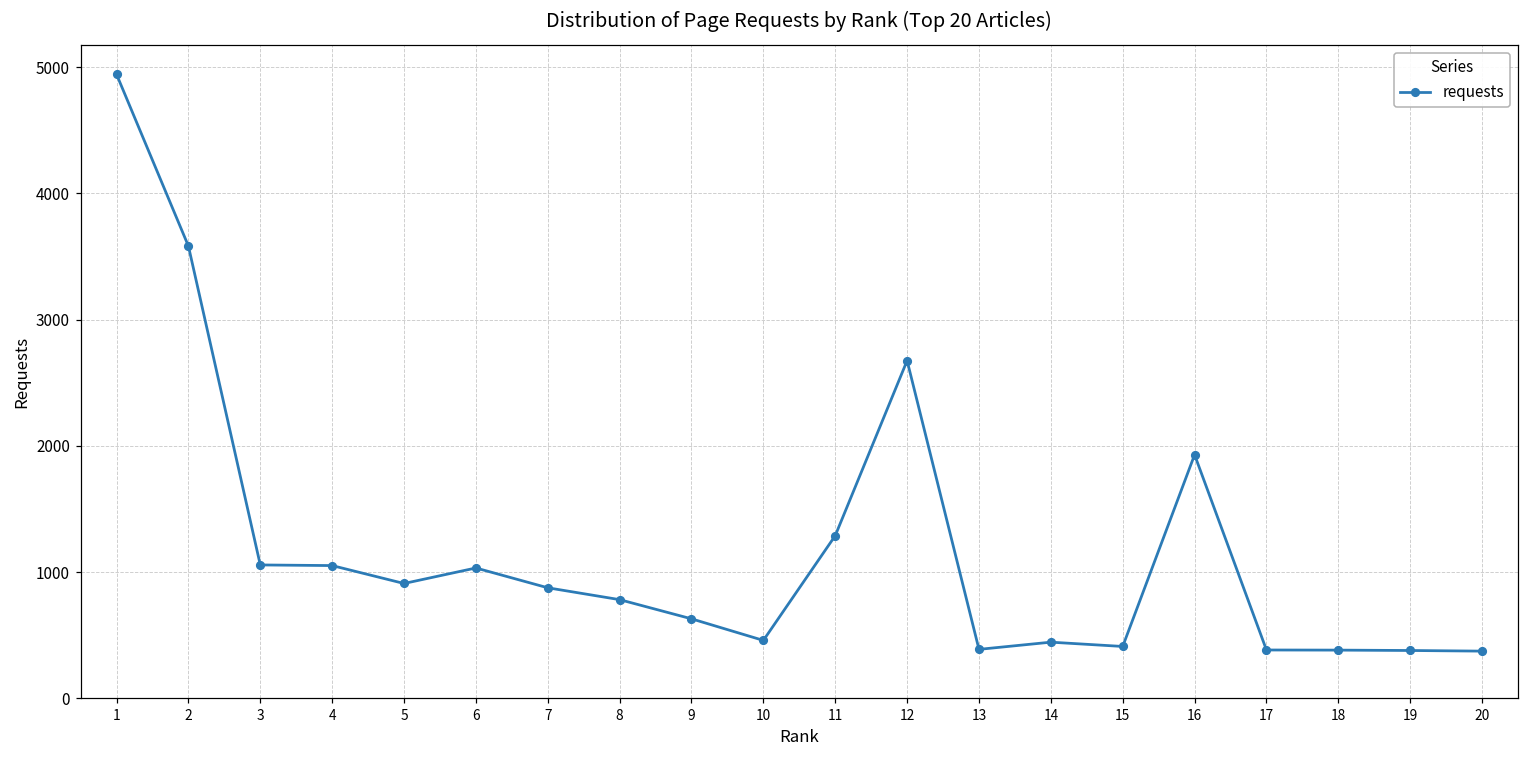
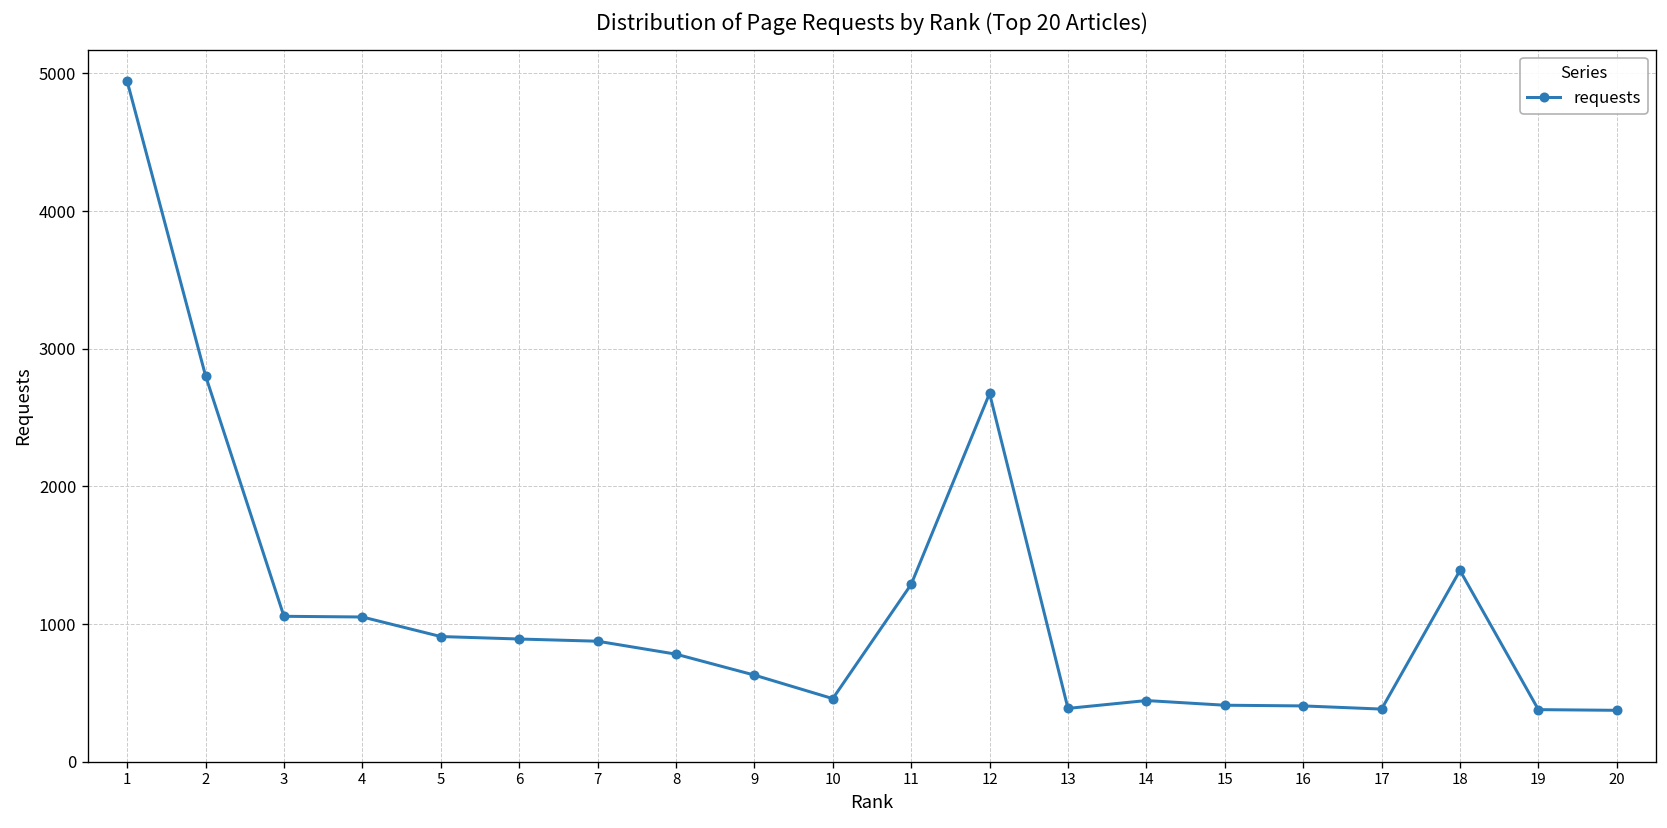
2: 3580 -> 2800
6: 1030 -> 890
16: 1930 -> 410
18: 380 -> 1390
